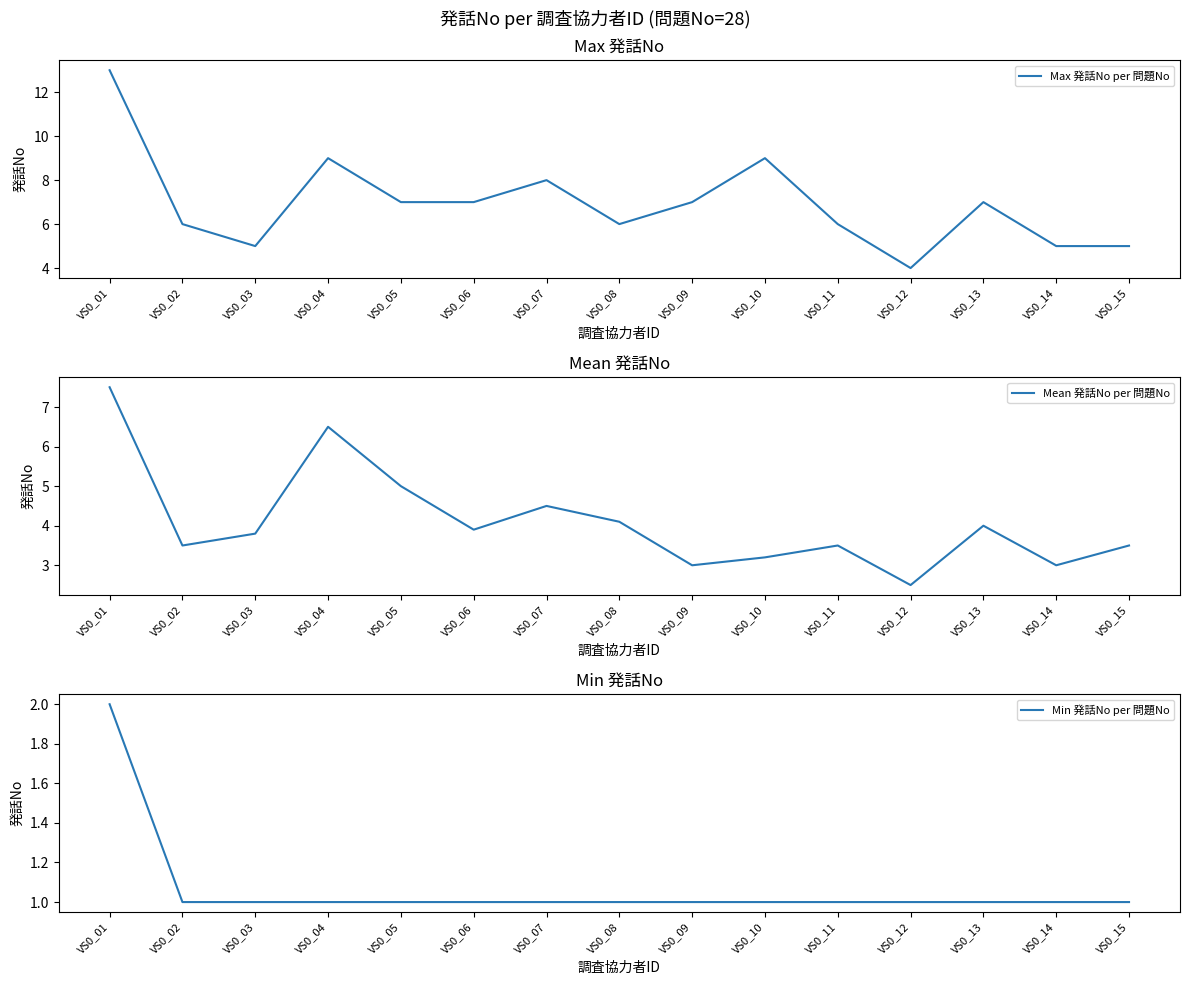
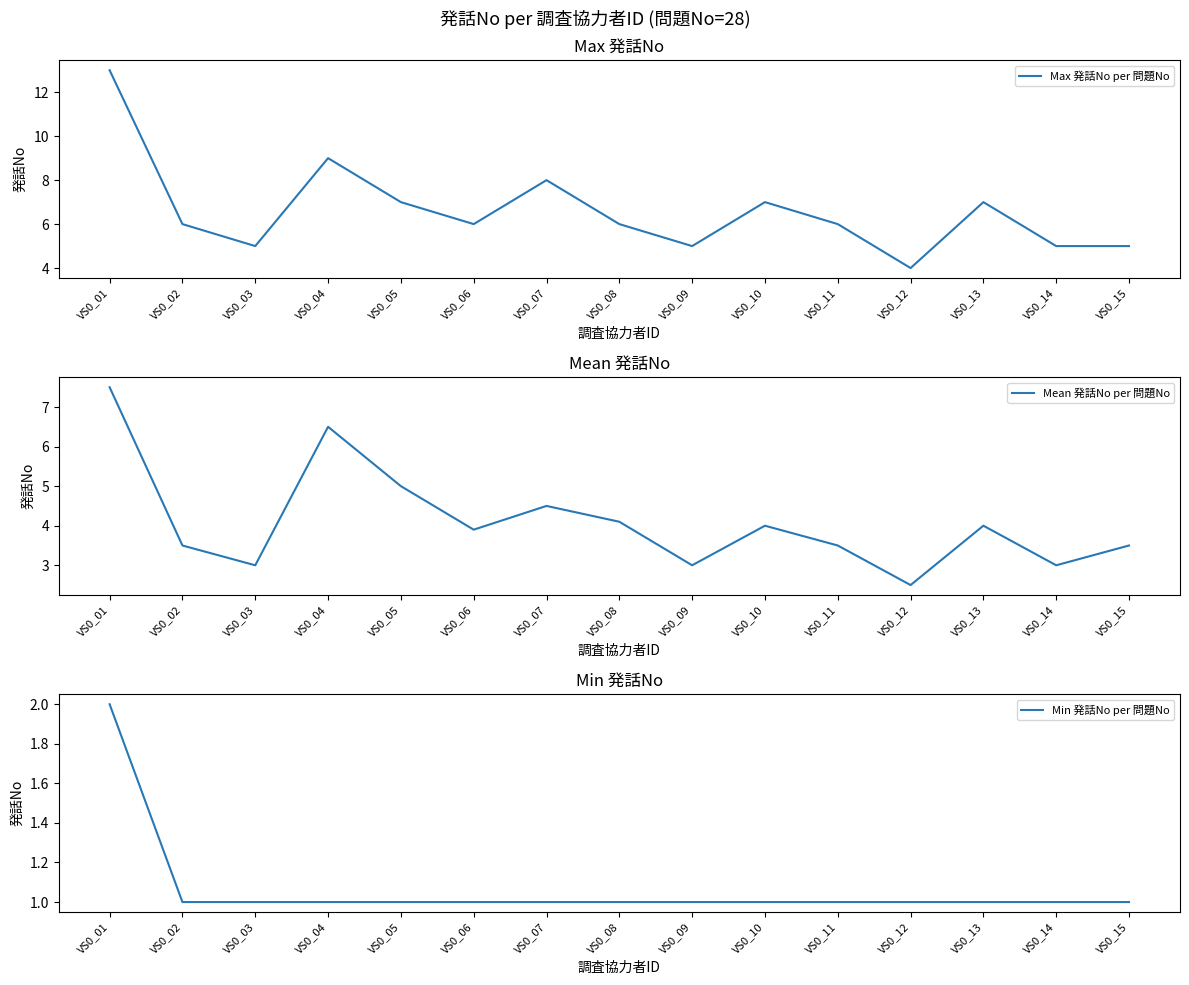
Max 発話No, VS0_06: 7 -> 6
Max 発話No, VS0_09: 7 -> 5
Max 発話No, VS0_10: 9 -> 7
Mean 発話No, VS0_03: 3.8 -> 3.0
Mean 発話No, VS0_10: 3.2 -> 4.0
